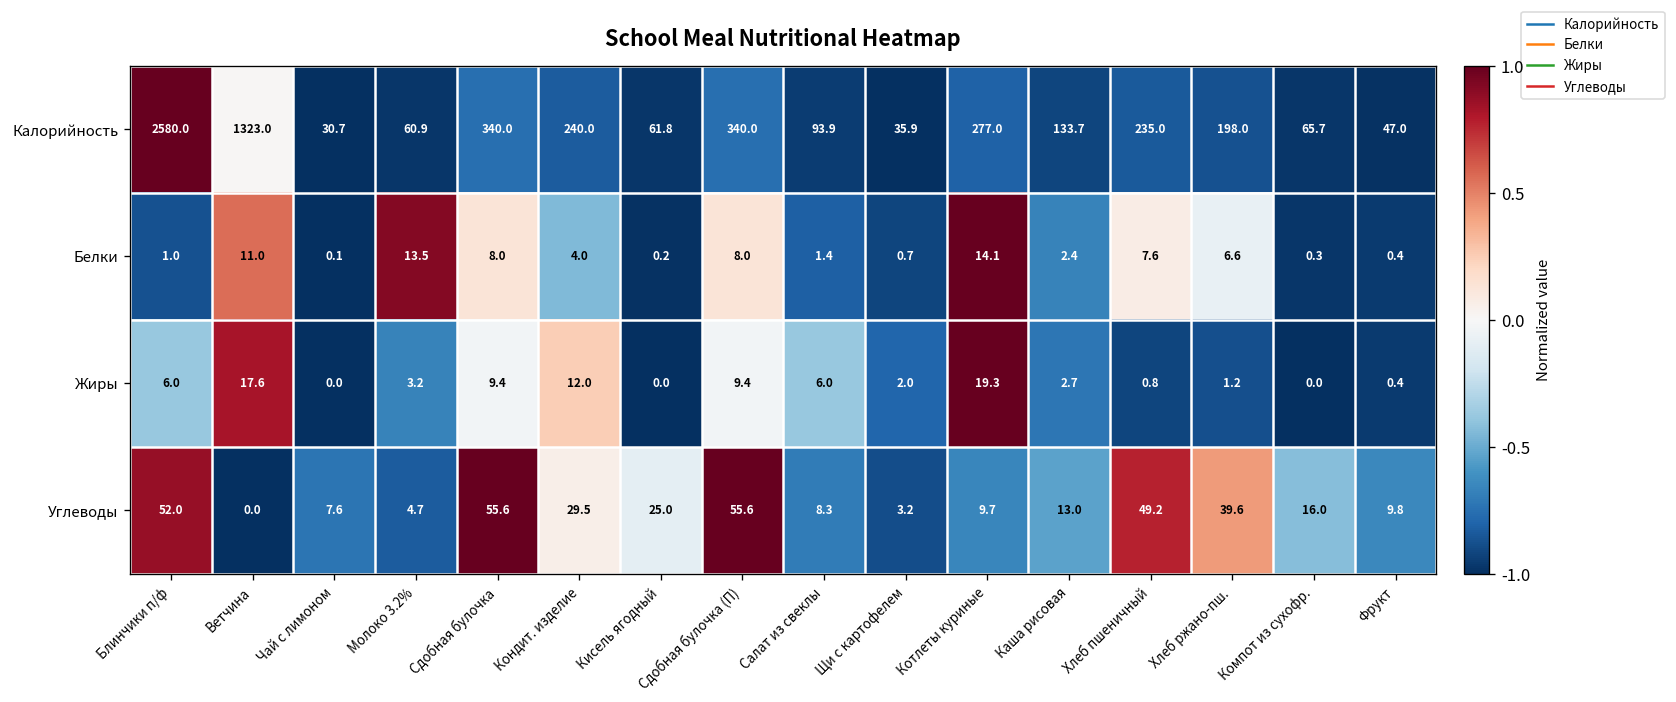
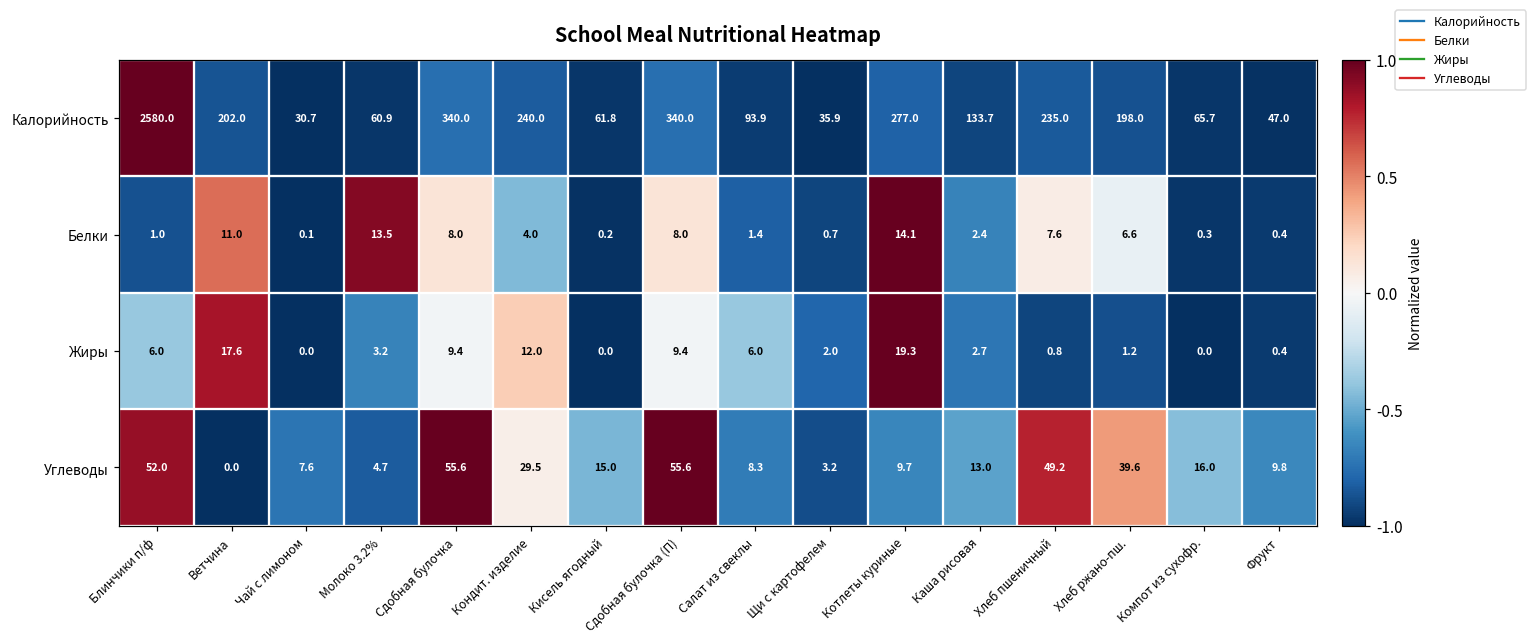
Калорийность, Ветчина: 1323.0 -> 202.0
Углеводы, Кисель ягодный: 25.0 -> 15.0
